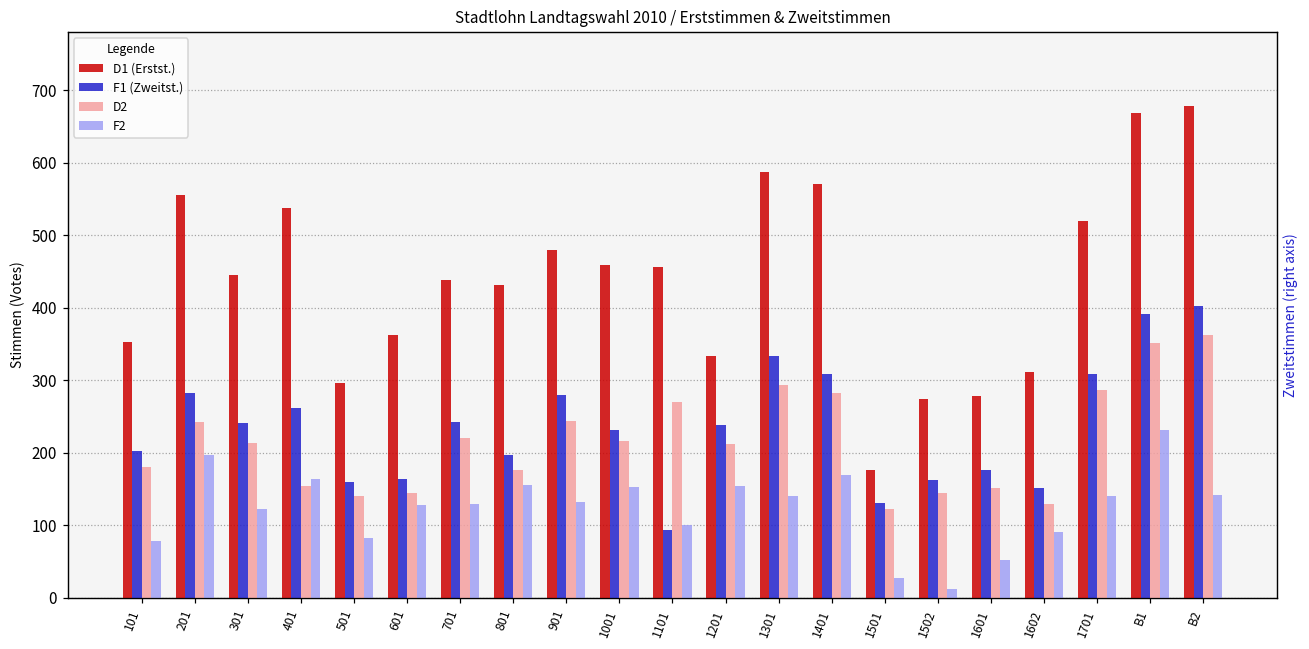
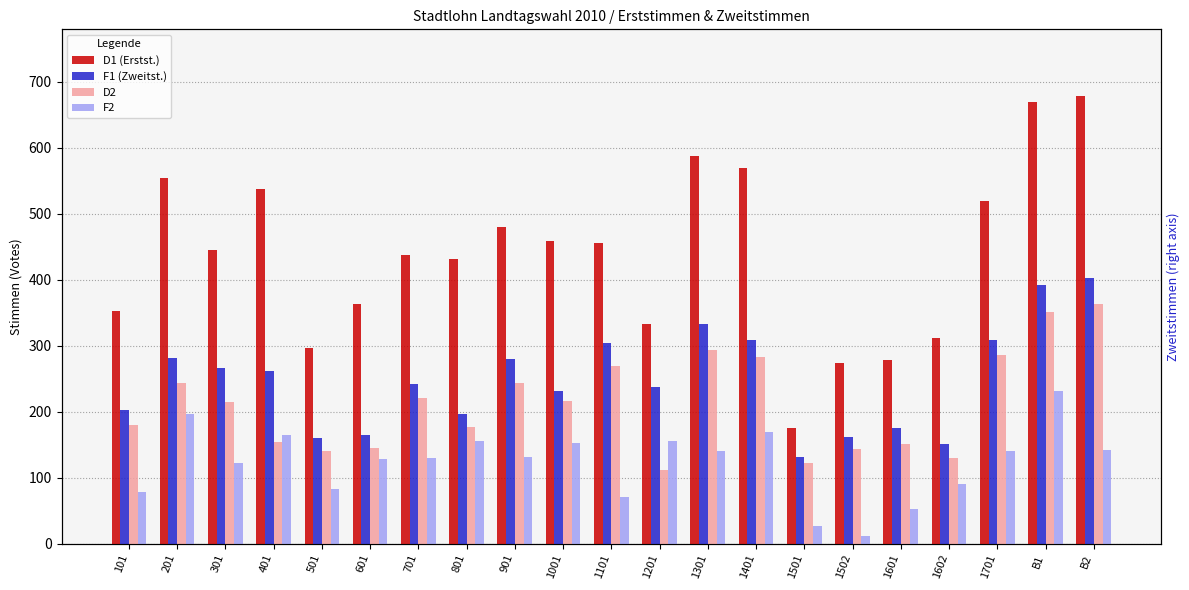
F1 (Zweitst.), 301: 240 -> 270
F1 (Zweitst.), 1101: 90 -> 300
F2, 1101: 100 -> 70
D2, 1201: 210 -> 110
